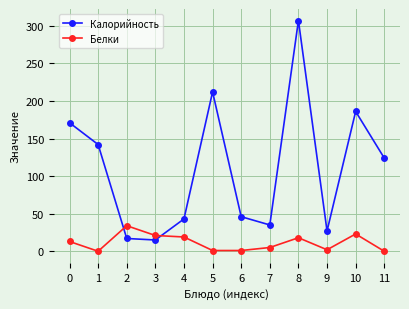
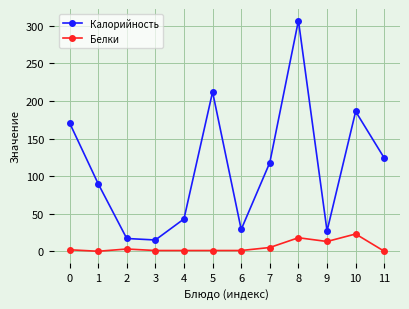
Белки, 0: 10 -> 0
Калорийность, 1: 140 -> 90
Белки, 2: 30 -> 0
Белки, 3: 20 -> 0
Белки, 4: 20 -> 0
Калорийность, 6: 50 -> 30
Калорийность, 7: 40 -> 120
Белки, 9: 0 -> 10
